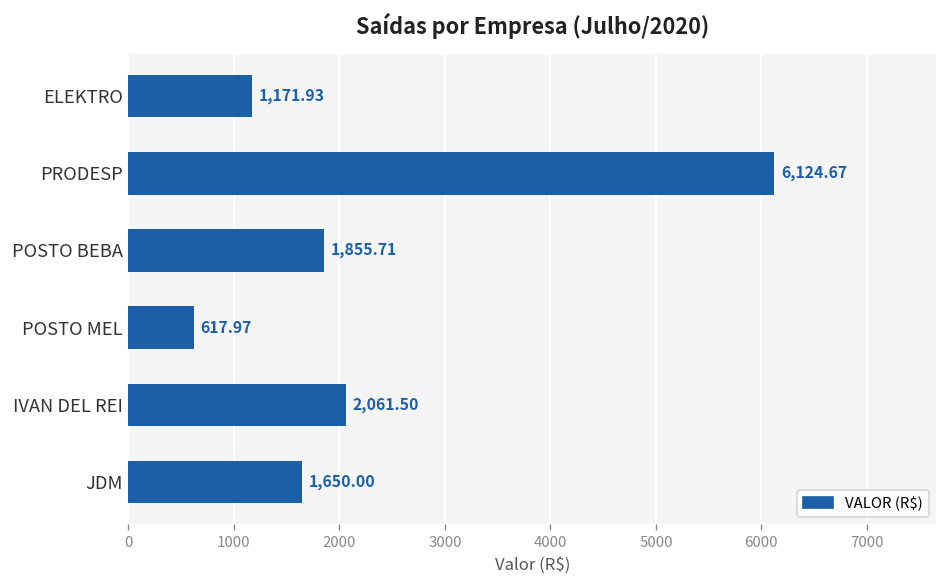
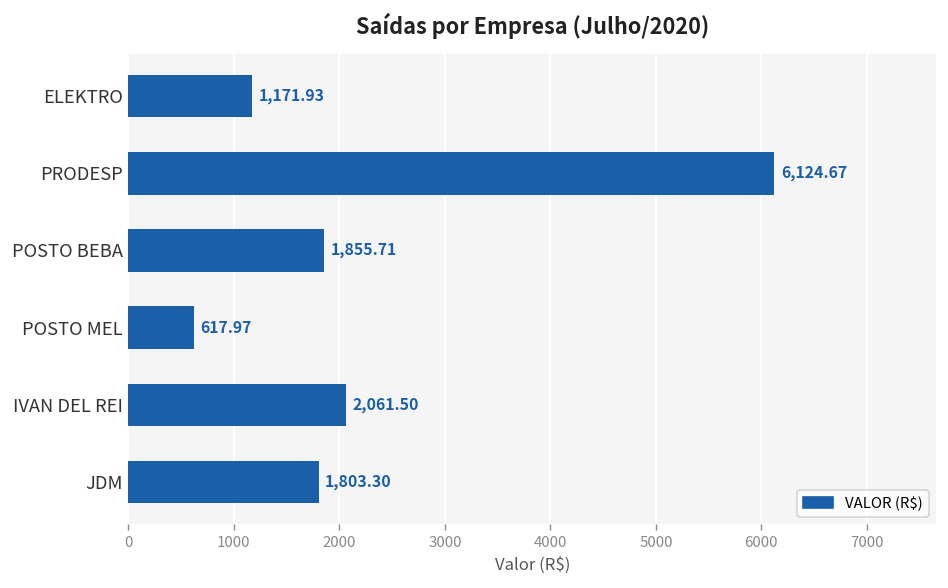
JDM: 1,650.00 -> 1,803.30
